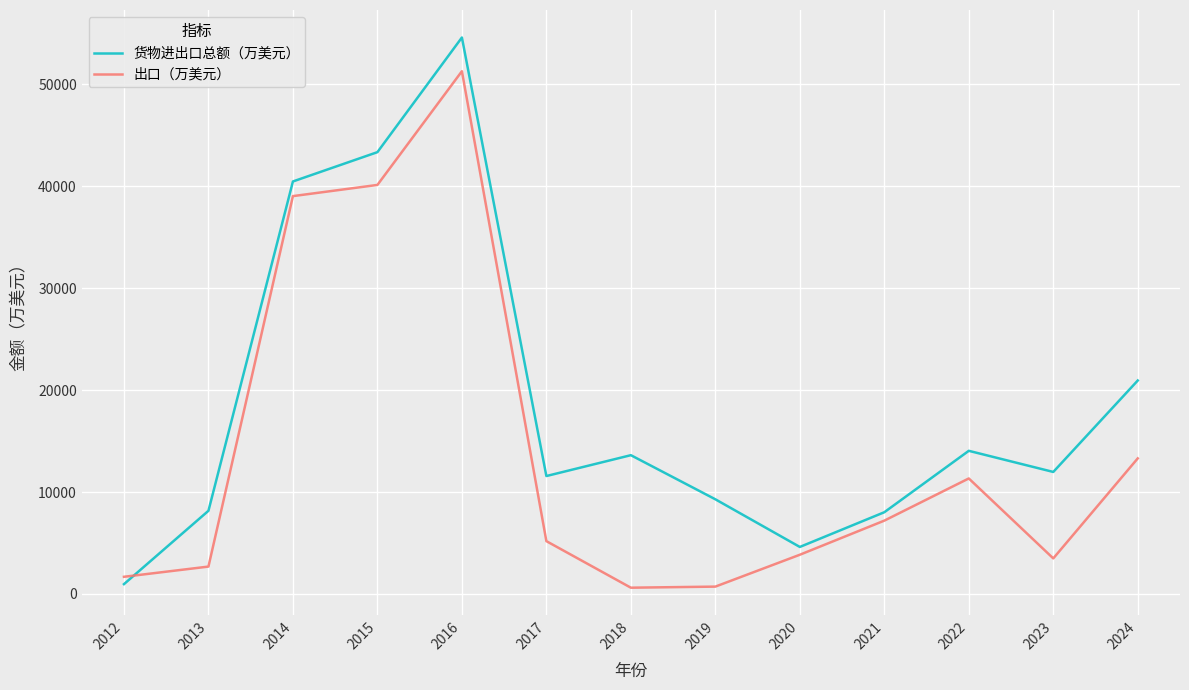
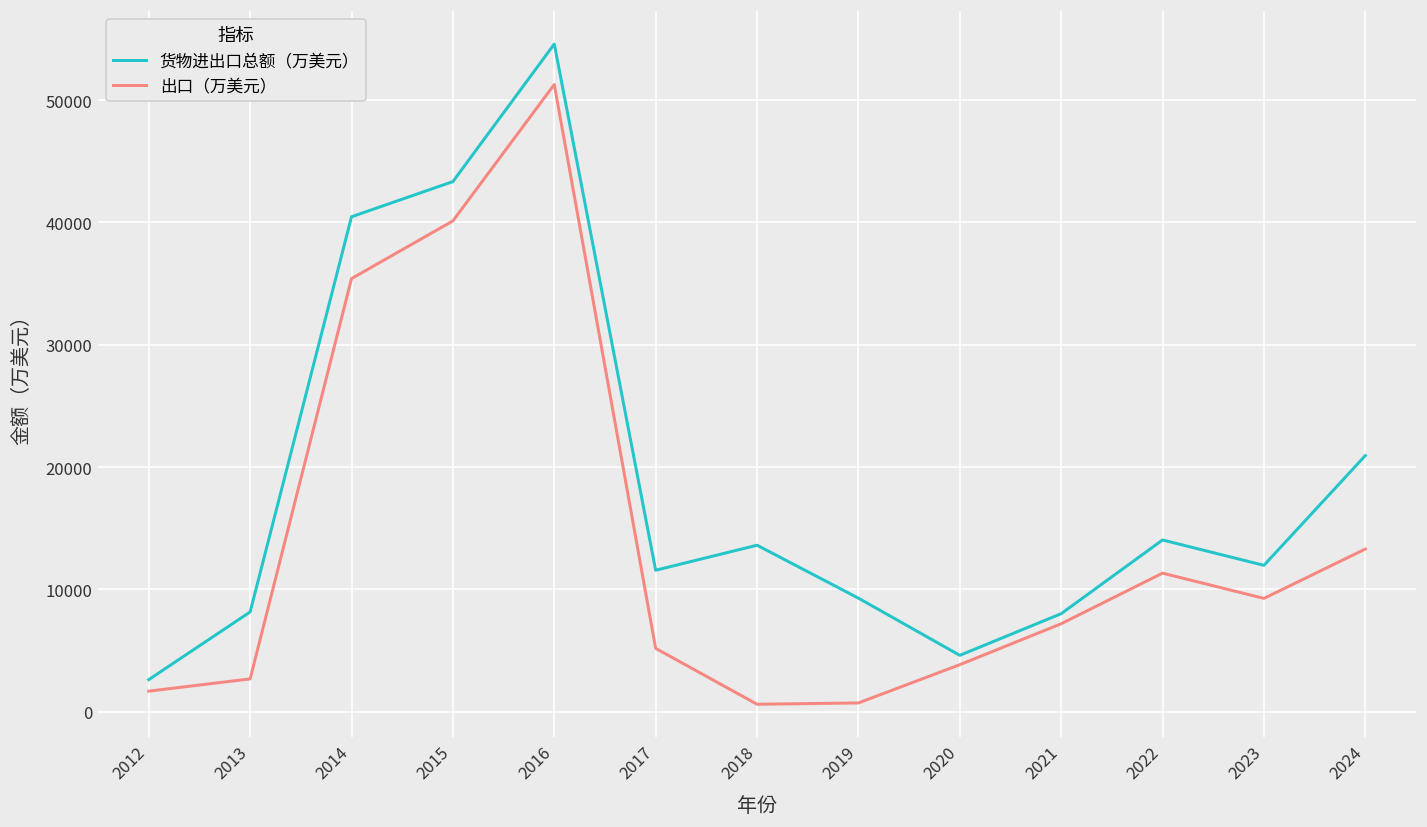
货物进出口总额（万美元）, 2012: 1000 -> 2600
出口（万美元）, 2014: 39000 -> 35400
出口（万美元）, 2023: 3500 -> 9300
